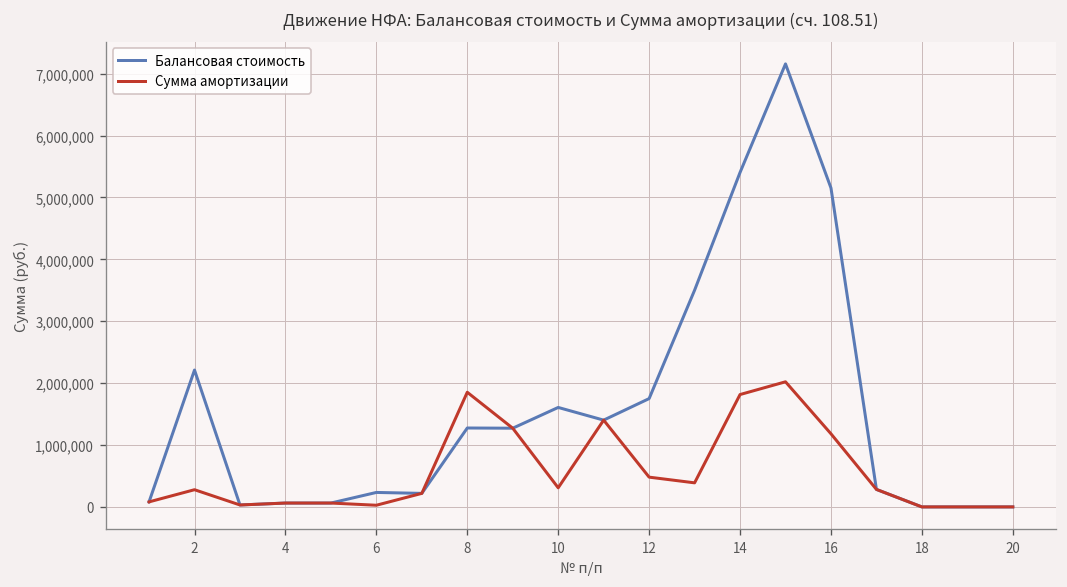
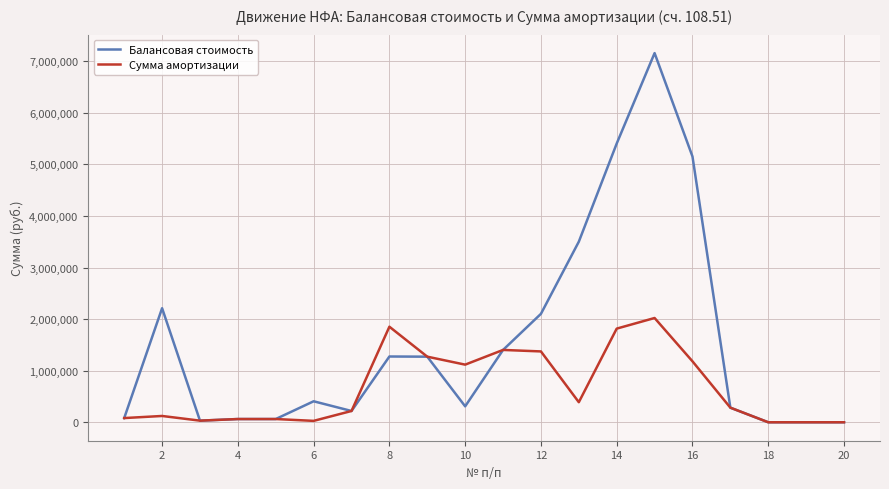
Сумма амортизации, 2: 300,000 -> 100,000
Балансовая стоимость, 6: 200,000 -> 400,000
Балансовая стоимость, 10: 1,600,000 -> 300,000
Сумма амортизации, 10: 300,000 -> 1,100,000
Балансовая стоимость, 12: 1,800,000 -> 2,100,000
Сумма амортизации, 12: 500,000 -> 1,400,000
